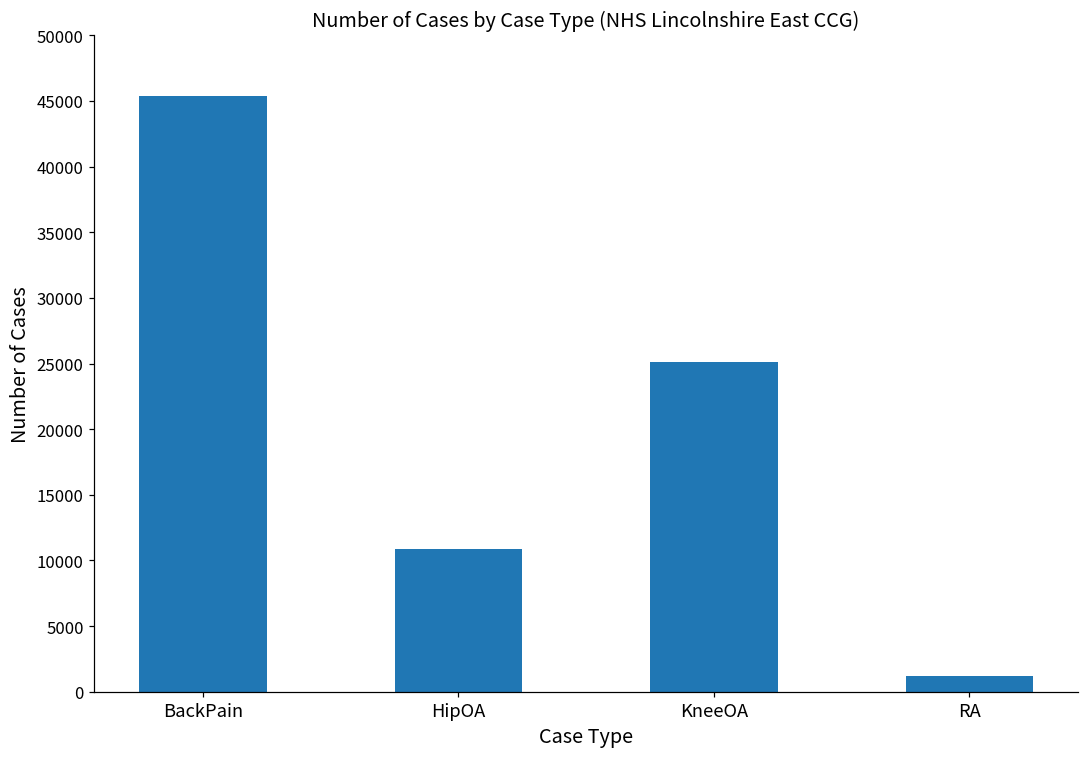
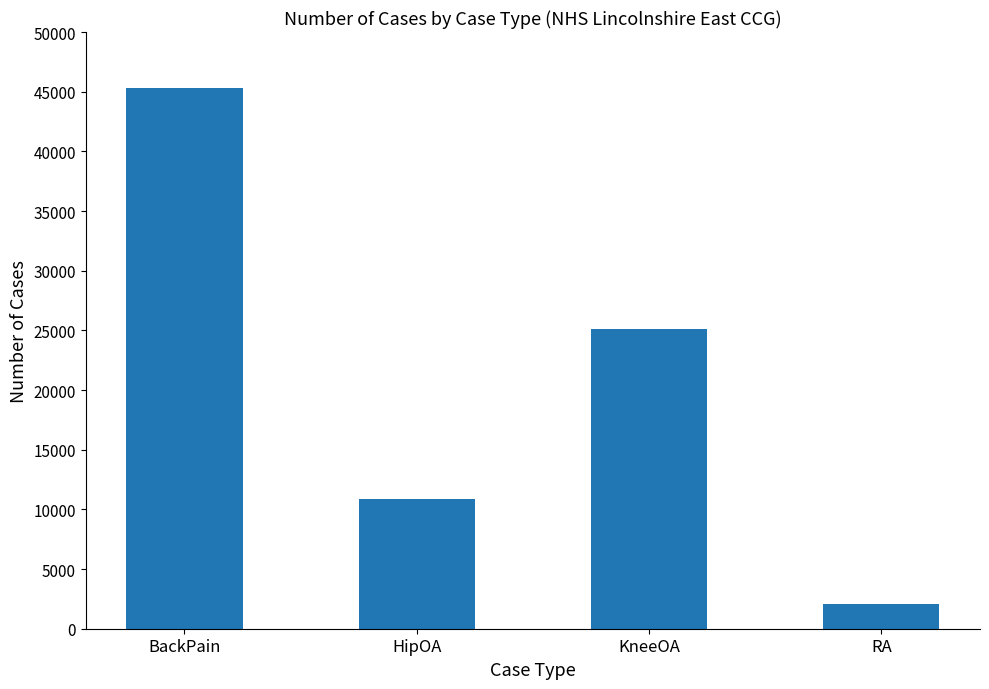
RA: 1200 -> 2100
